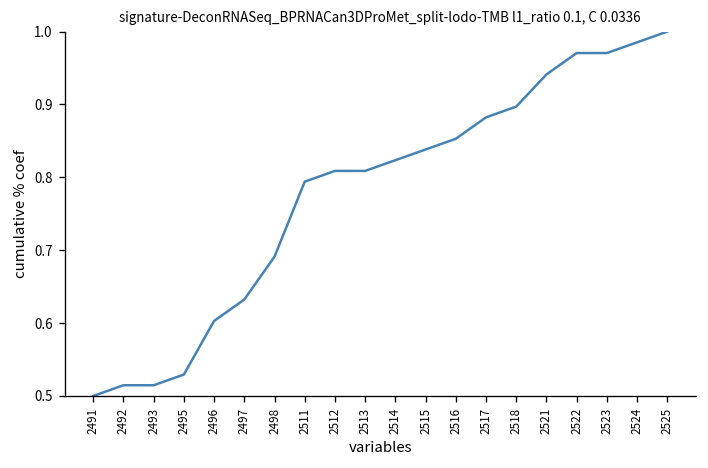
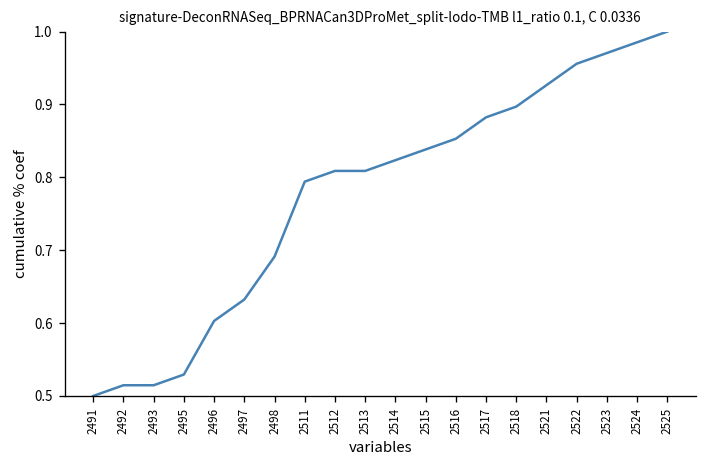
2521: 0.94 -> 0.93
2522: 0.97 -> 0.96
